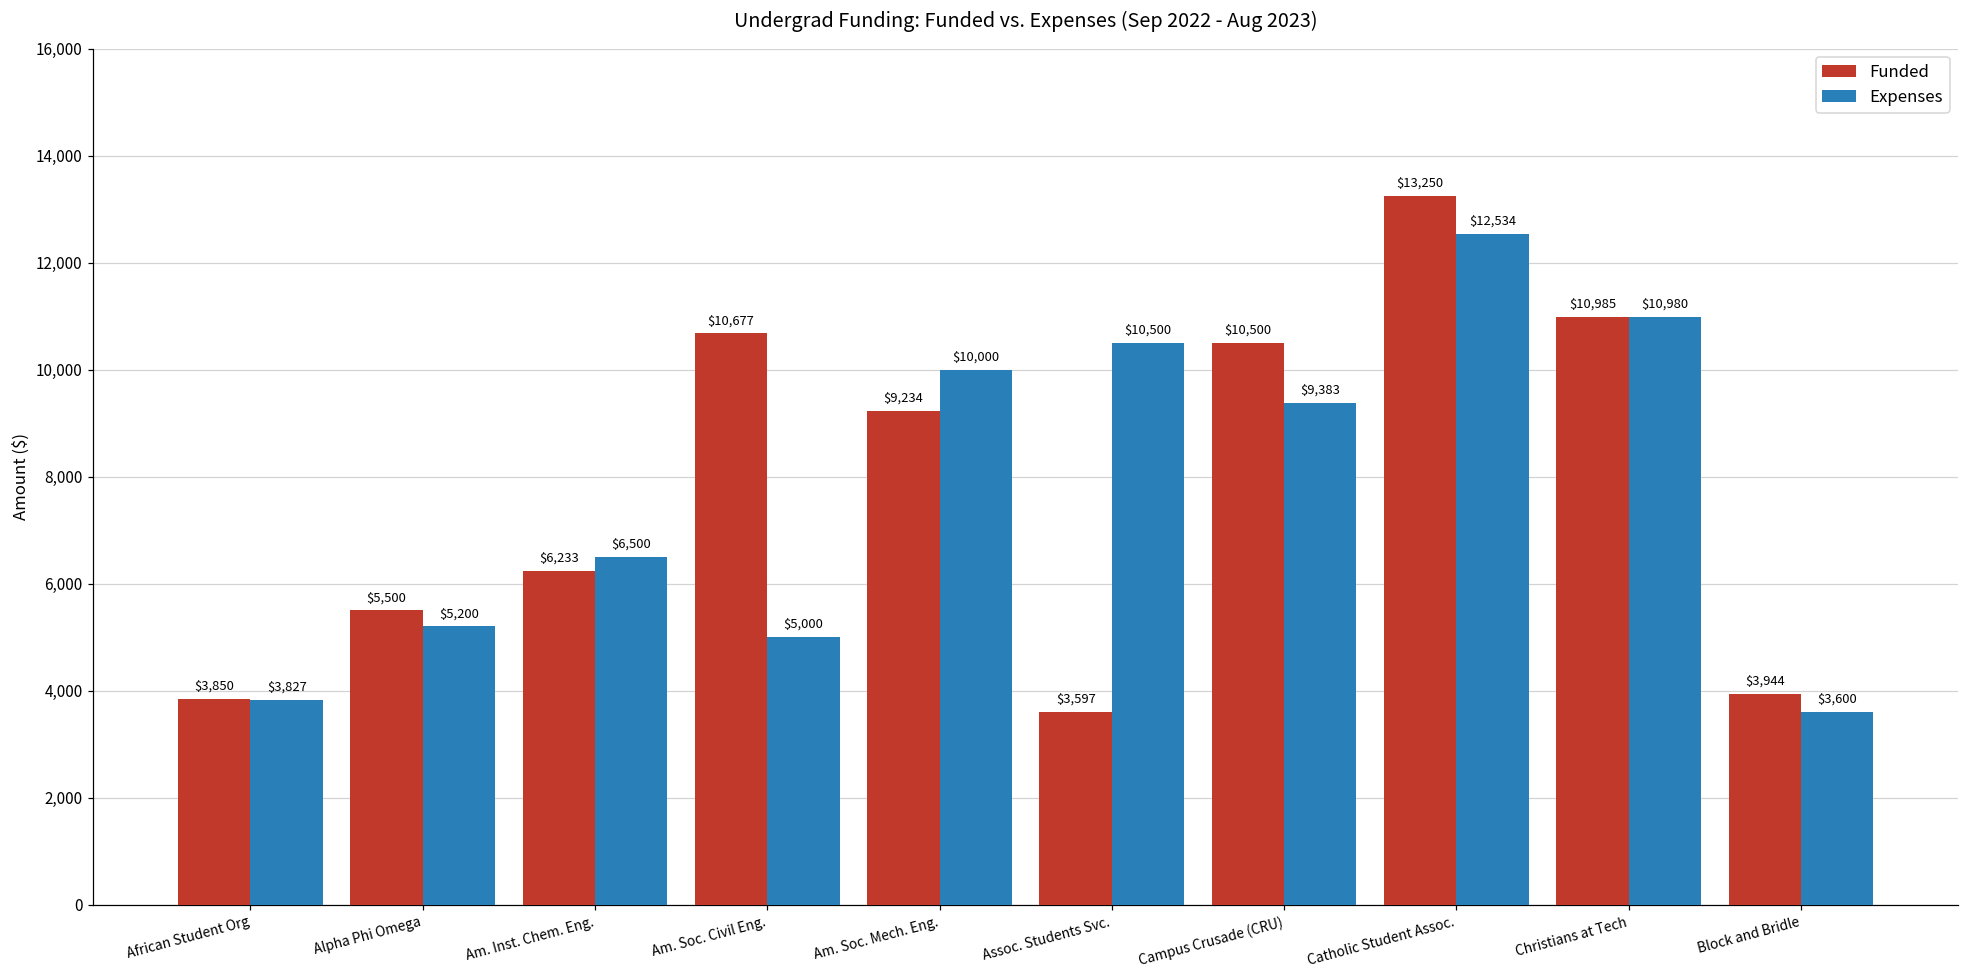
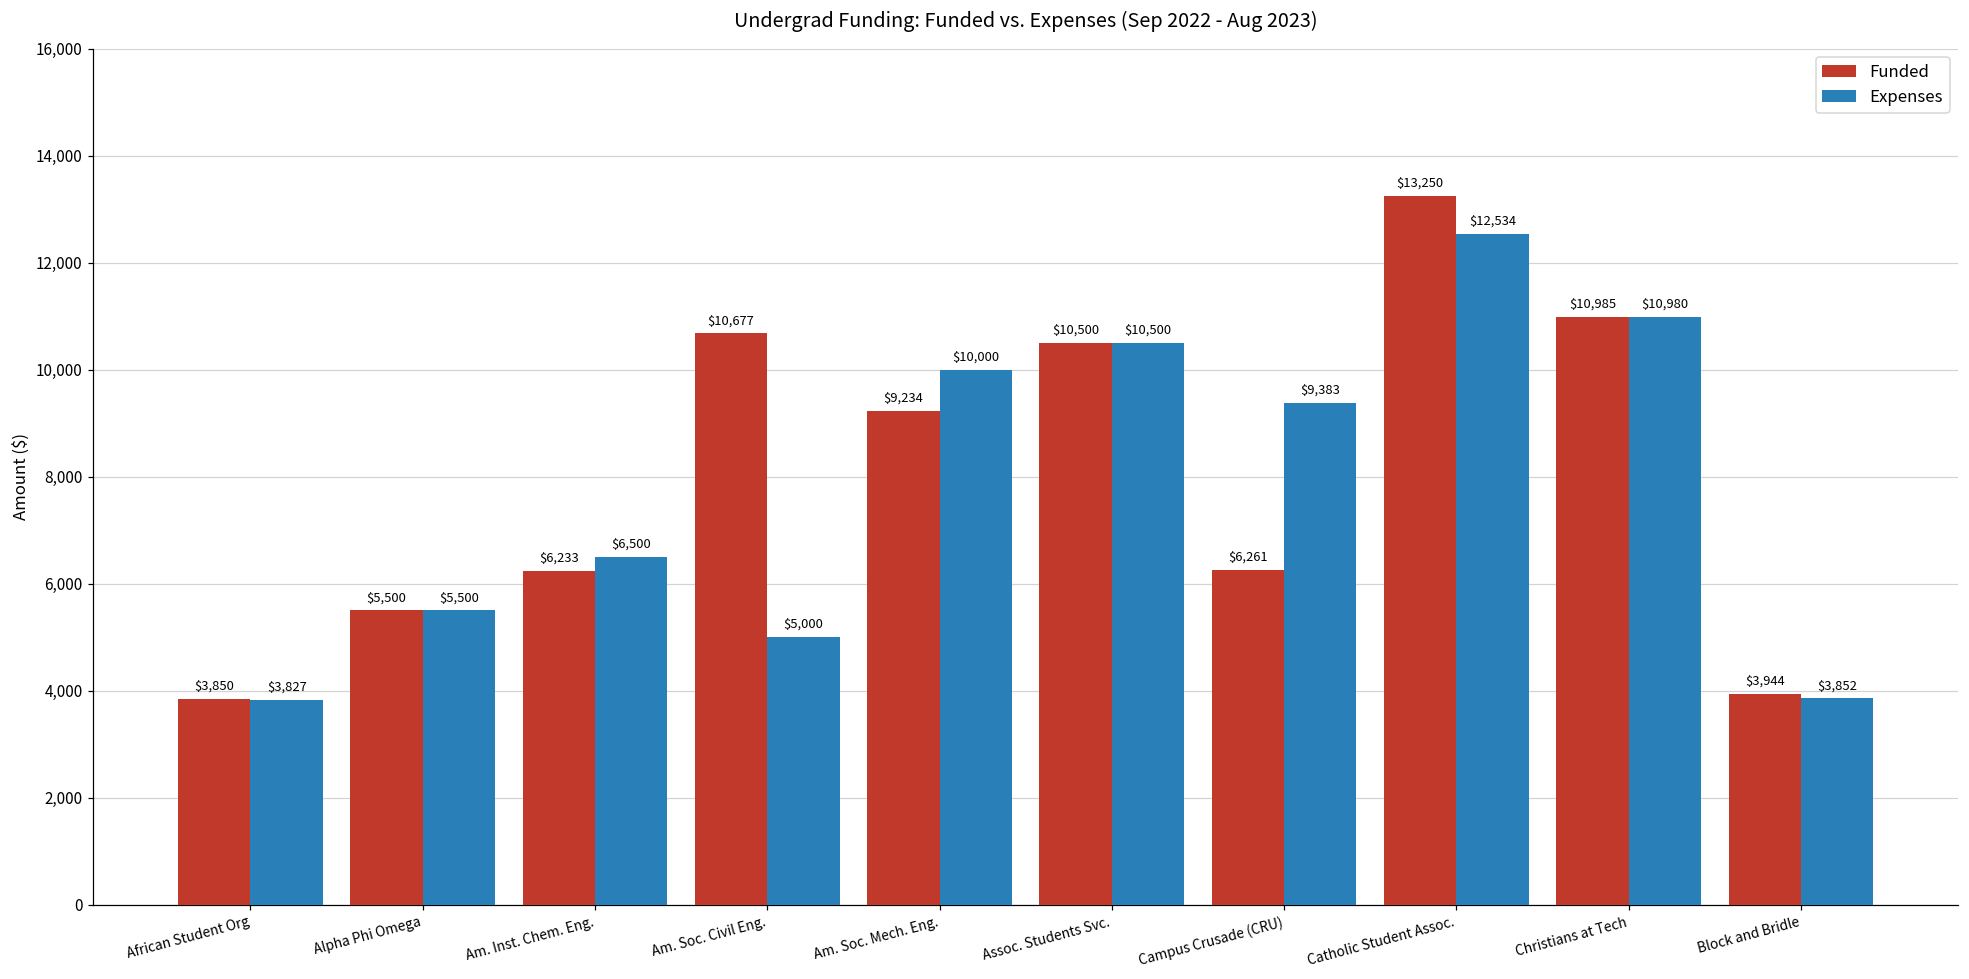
Expenses, Alpha Phi Omega: $5,200 -> $5,500
Funded, Assoc. Students Svc.: $3,597 -> $10,500
Funded, Campus Crusade (CRU): $10,500 -> $6,261
Expenses, Block and Bridle: $3,600 -> $3,852
